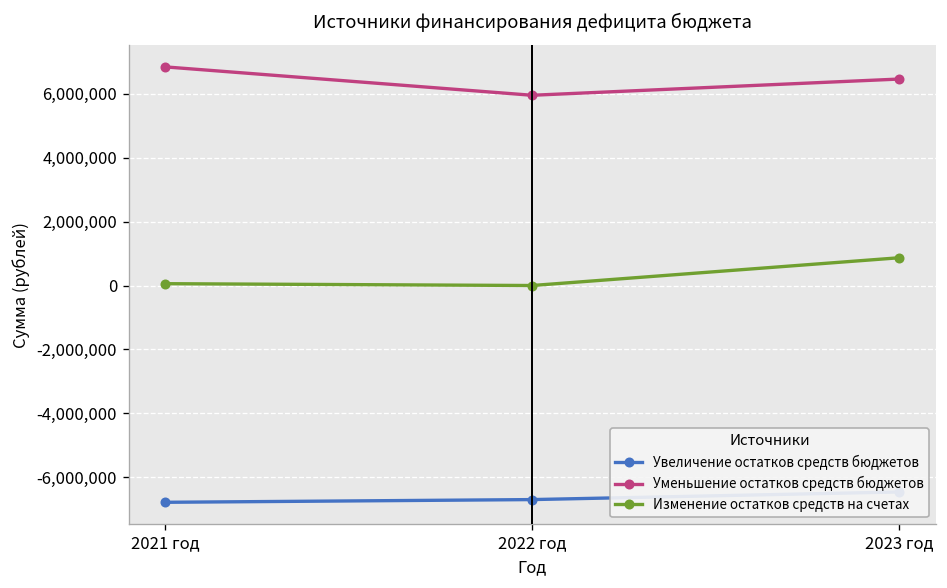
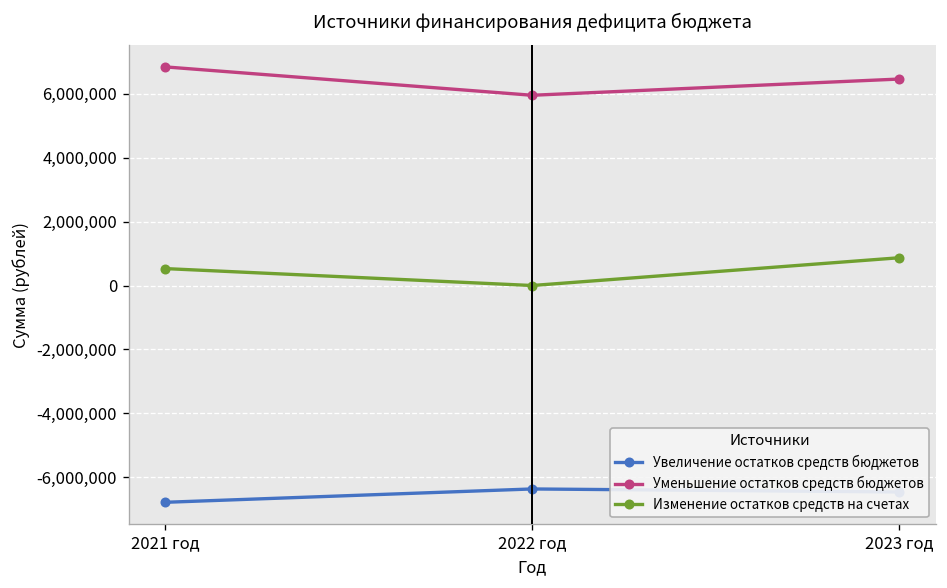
Изменение остатков средств на счетах, 2021 год: 100,000 -> 500,000
Увеличение остатков средств бюджетов, 2022 год: -6,700,000 -> -6,400,000
